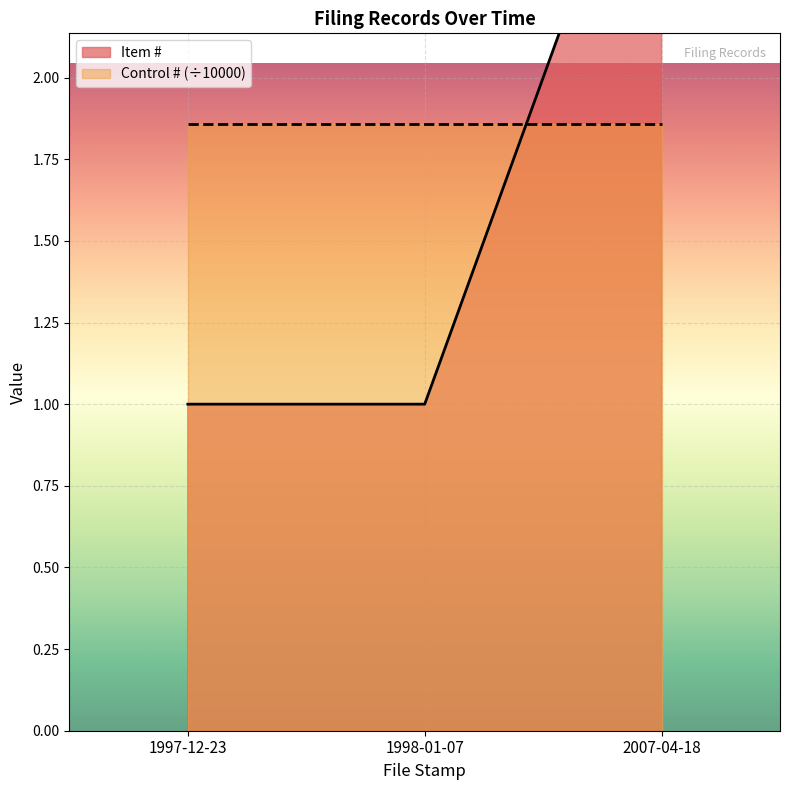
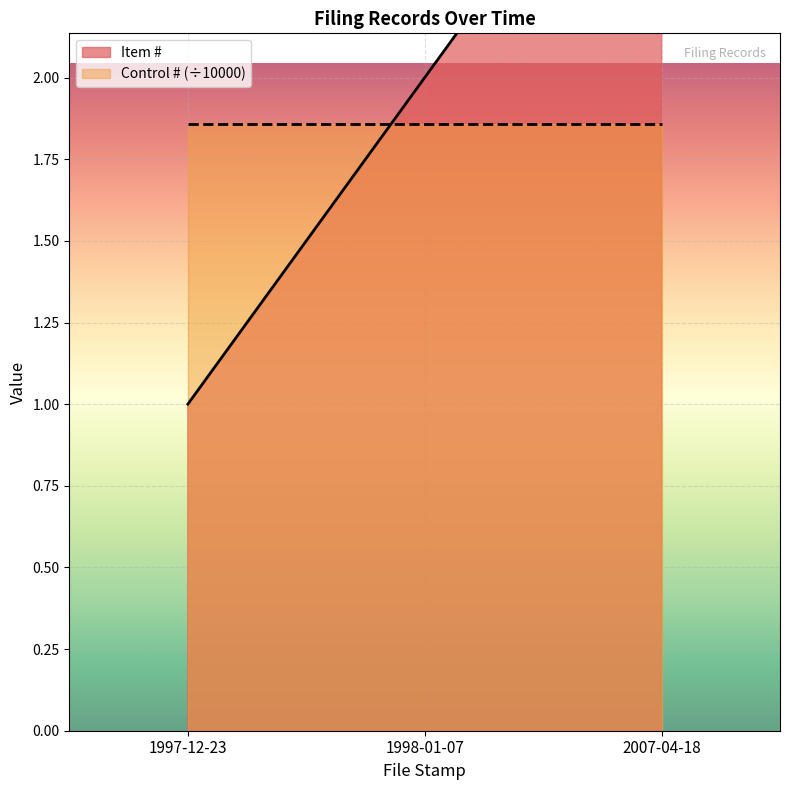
Item #, 1998-01-07: 1 -> 2
